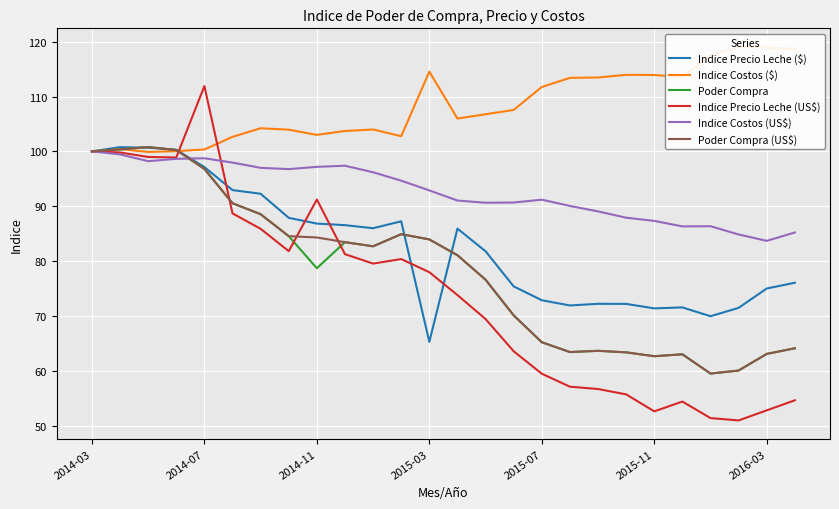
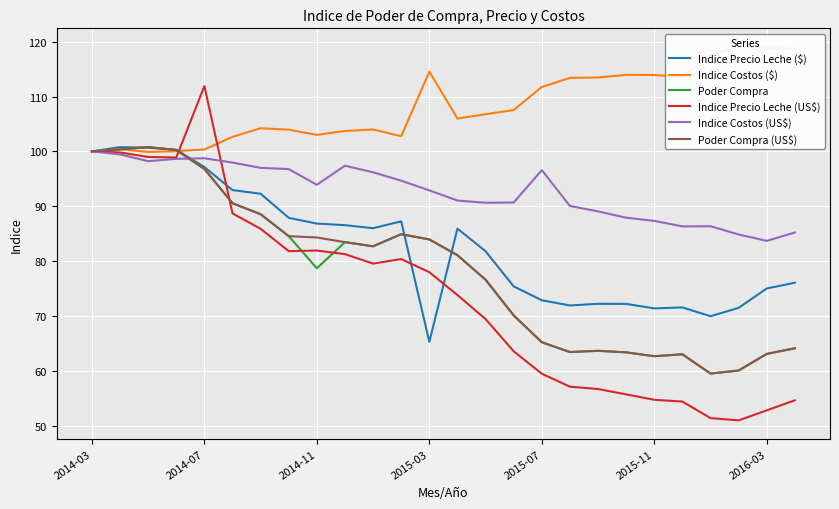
Indice Precio Leche (US$), 2014-11: 91 -> 82
Indice Costos (US$), 2014-11: 97 -> 94
Indice Costos (US$), 2015-07: 91 -> 97
Indice Precio Leche (US$), 2015-11: 53 -> 55
